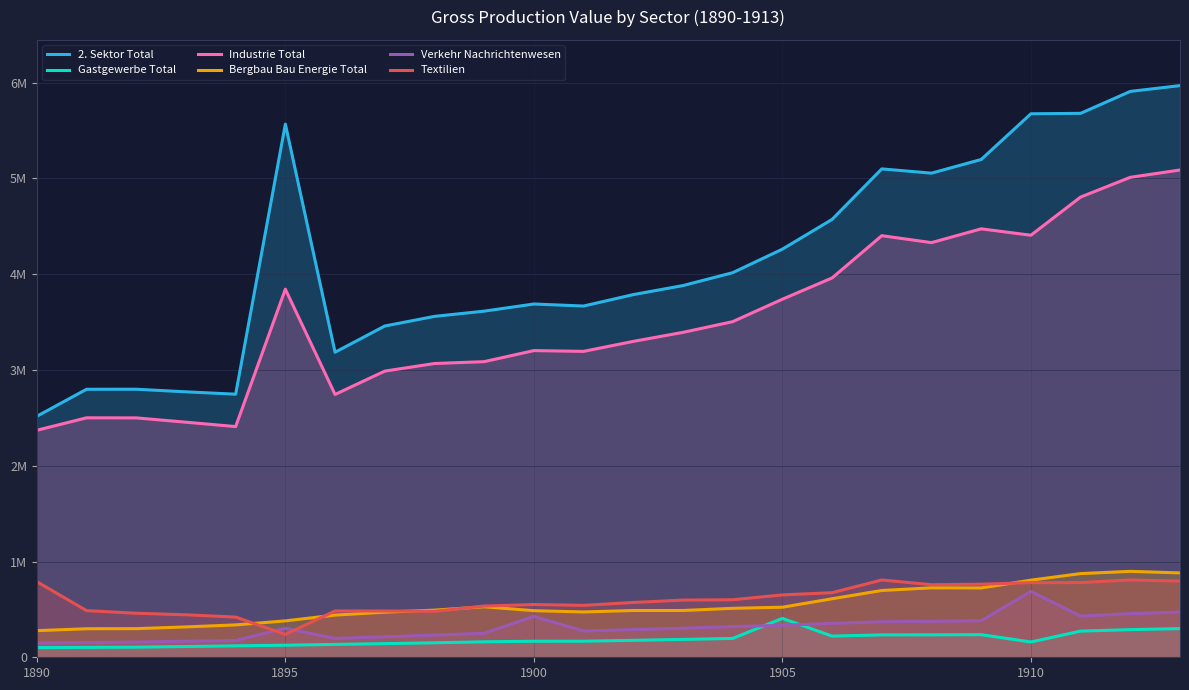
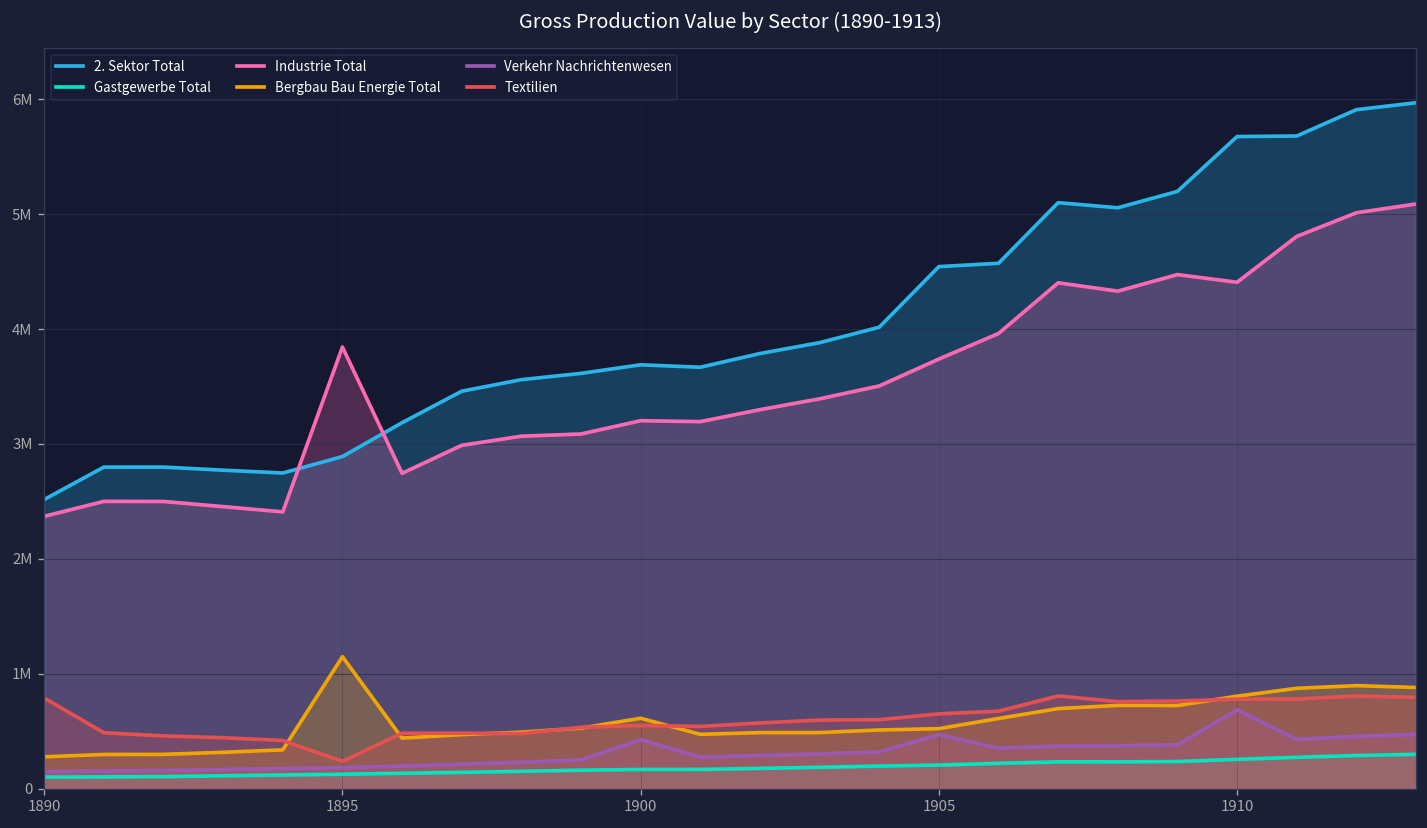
2. Sektor Total, 1895: 5600000 -> 2900000
Bergbau Bau Energie Total, 1895: 400000 -> 1100000
Verkehr Nachrichtenwesen, 1895: 300000 -> 200000
Bergbau Bau Energie Total, 1900: 500000 -> 600000
2. Sektor Total, 1905: 4300000 -> 4500000
Gastgewerbe Total, 1905: 400000 -> 200000
Verkehr Nachrichtenwesen, 1905: 300000 -> 500000
Gastgewerbe Total, 1910: 200000 -> 300000
